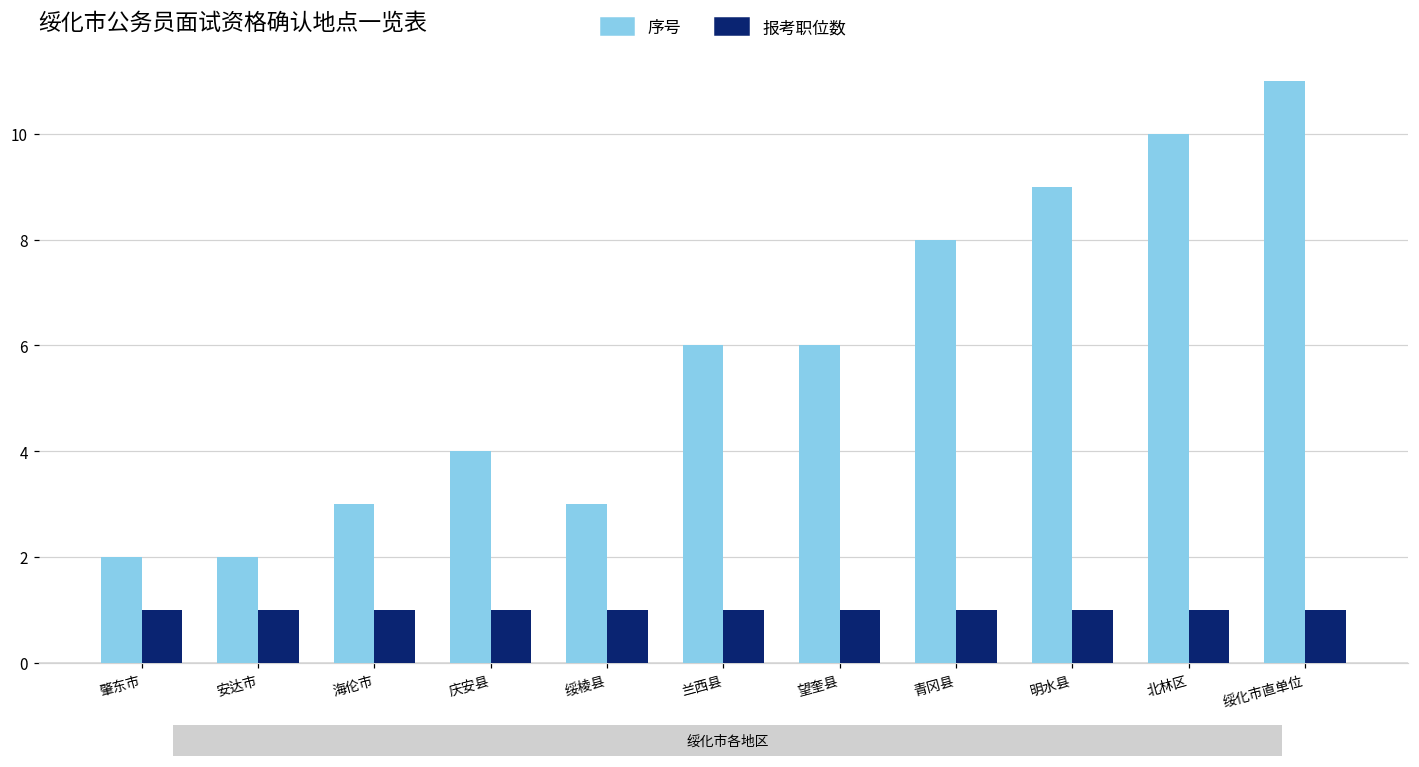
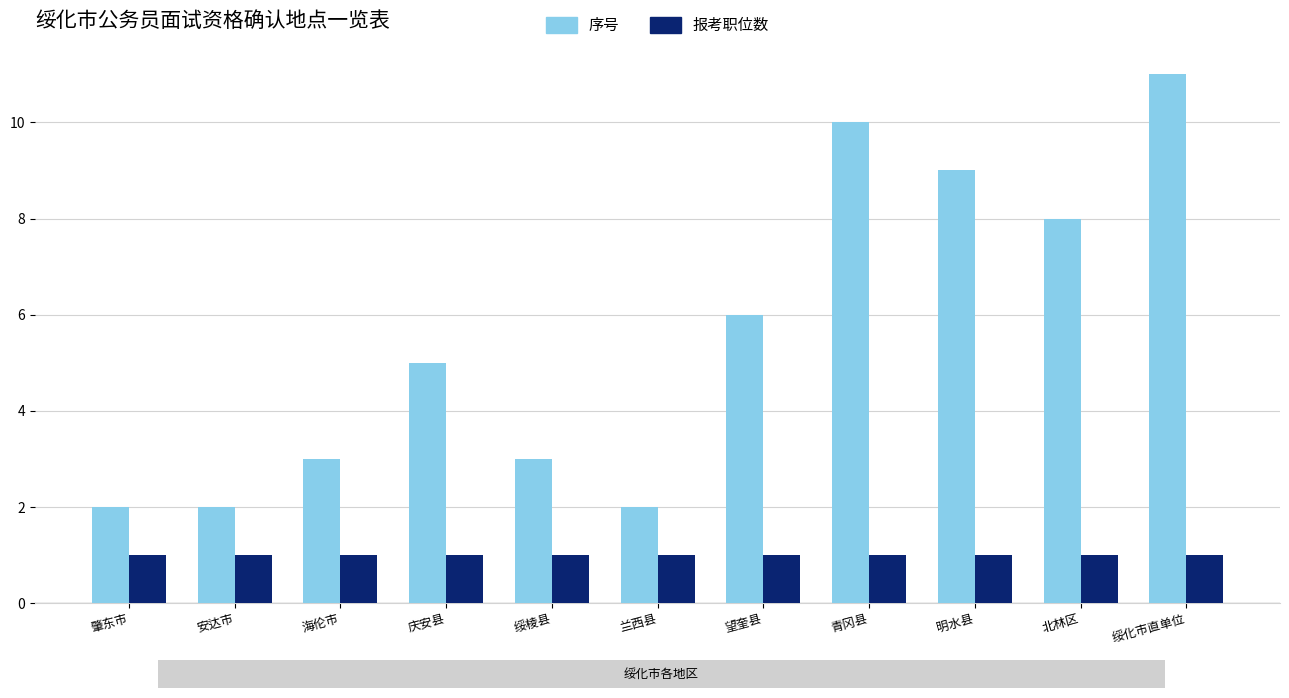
序号, 庆安县: 4 -> 5
序号, 兰西县: 6 -> 2
序号, 青冈县: 8 -> 10
序号, 北林区: 10 -> 8
